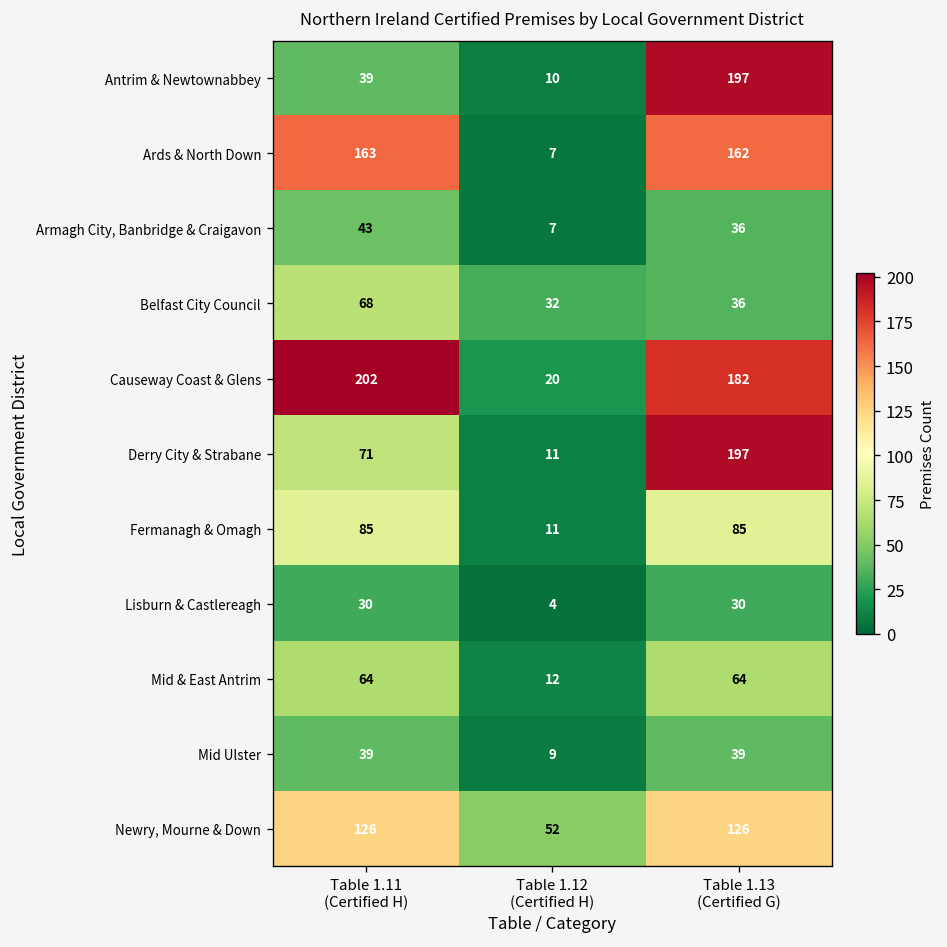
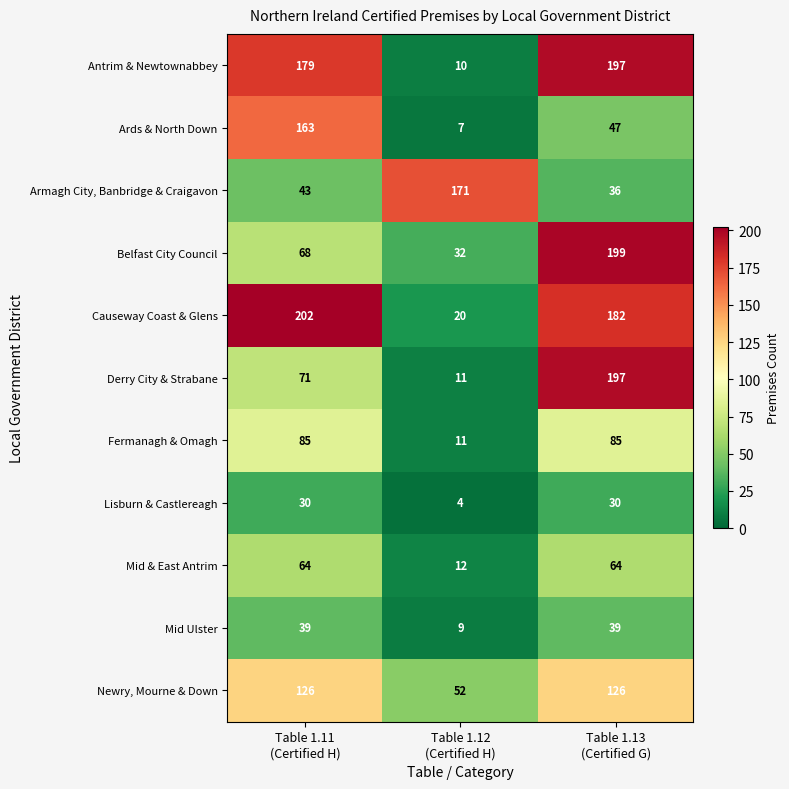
Antrim & Newtownabbey, Table 1.11 (Certified H): 39 -> 179
Ards & North Down, Table 1.13 (Certified G): 162 -> 47
Armagh City, Banbridge & Craigavon, Table 1.12 (Certified H): 7 -> 171
Belfast City Council, Table 1.13 (Certified G): 36 -> 199
